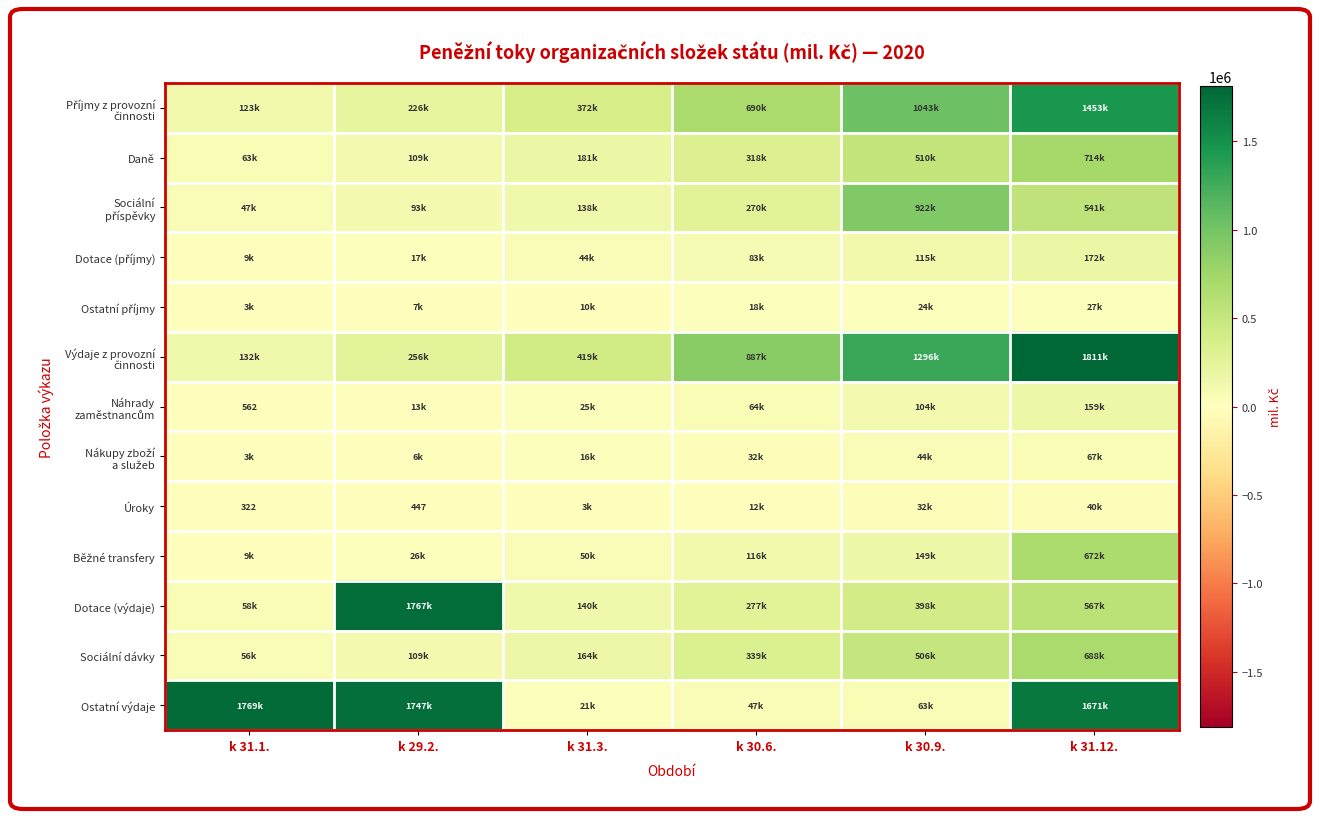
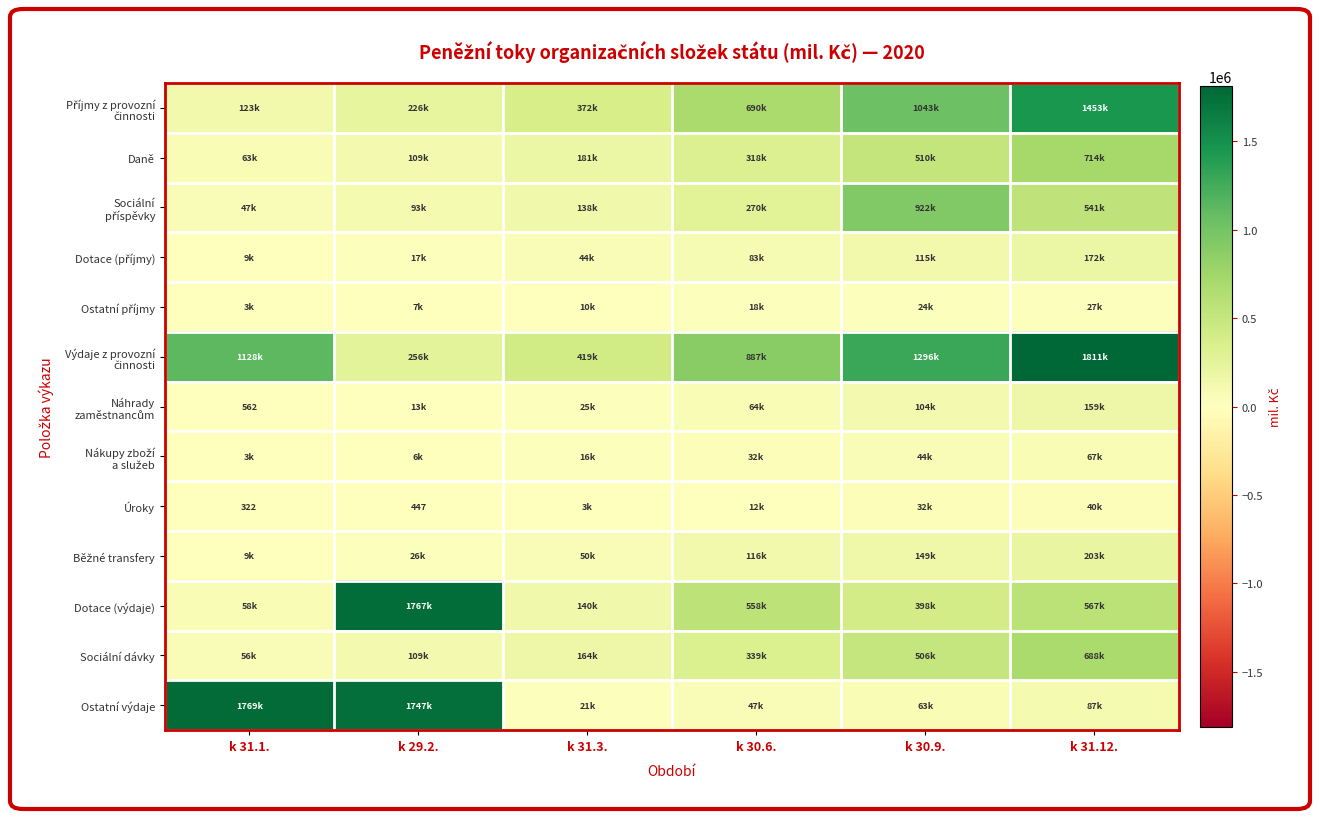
Výdaje z provozní činnosti, k 31.1.: 132k -> 1128k
Běžné transfery, k 31.12.: 672k -> 203k
Dotace (výdaje), k 30.6.: 277k -> 558k
Ostatní výdaje, k 31.12.: 1671k -> 87k
